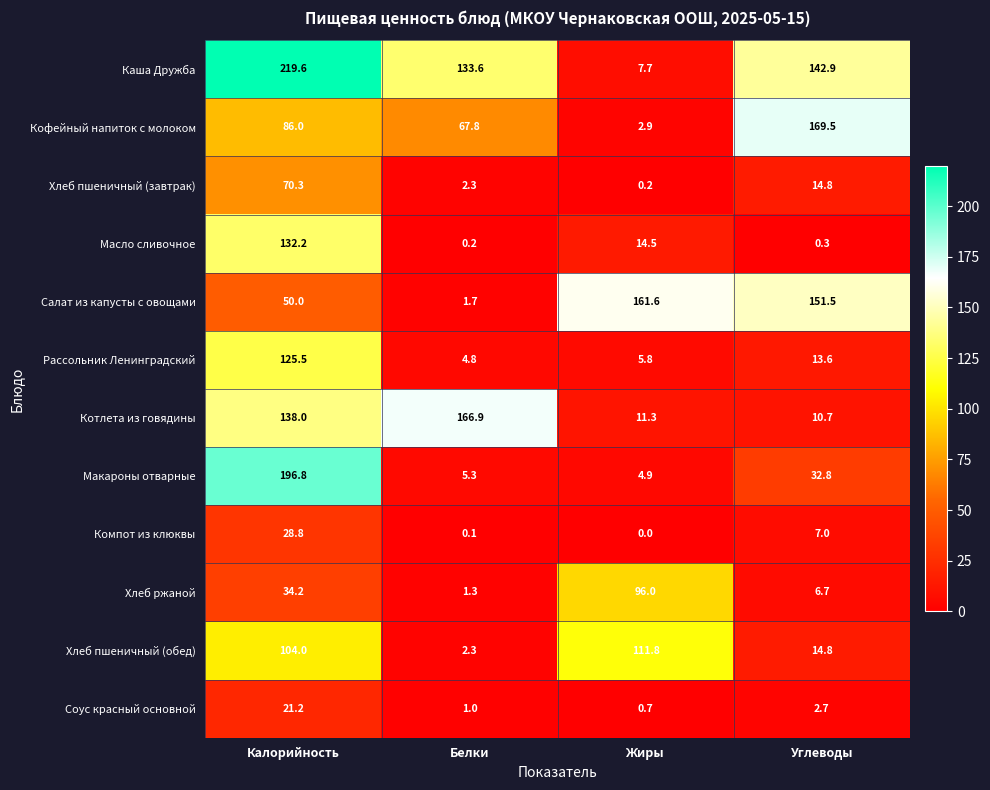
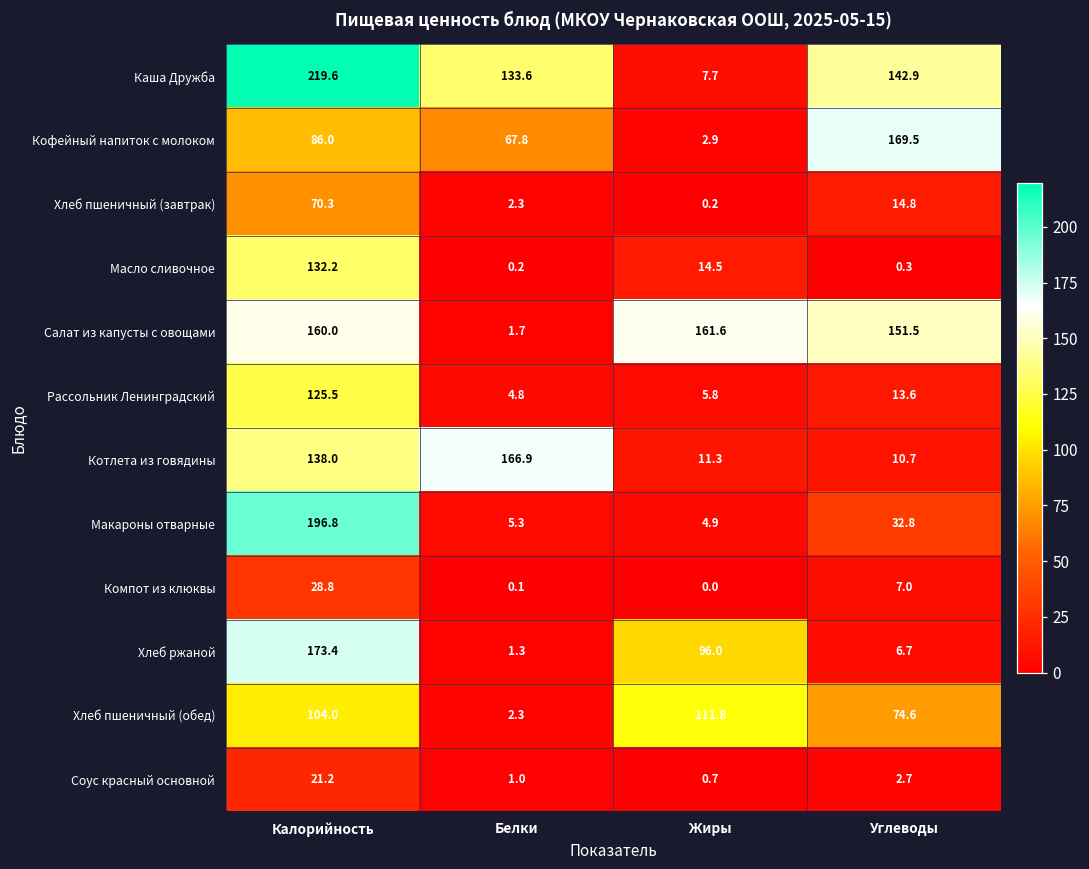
Салат из капусты с овощами, Калорийность: 50.0 -> 160.0
Хлеб ржаной, Калорийность: 34.2 -> 173.4
Хлеб пшеничный (обед), Углеводы: 14.8 -> 74.6
